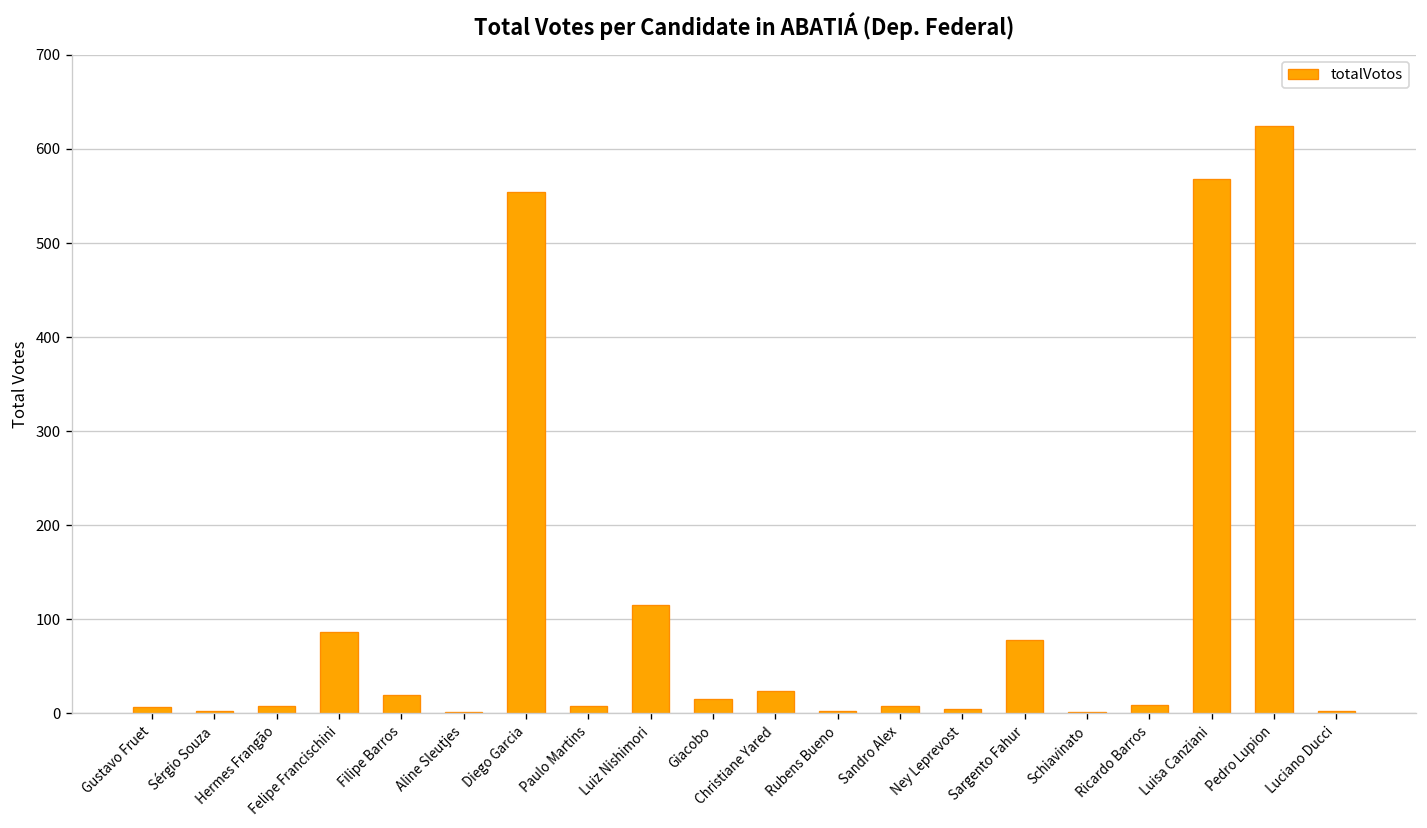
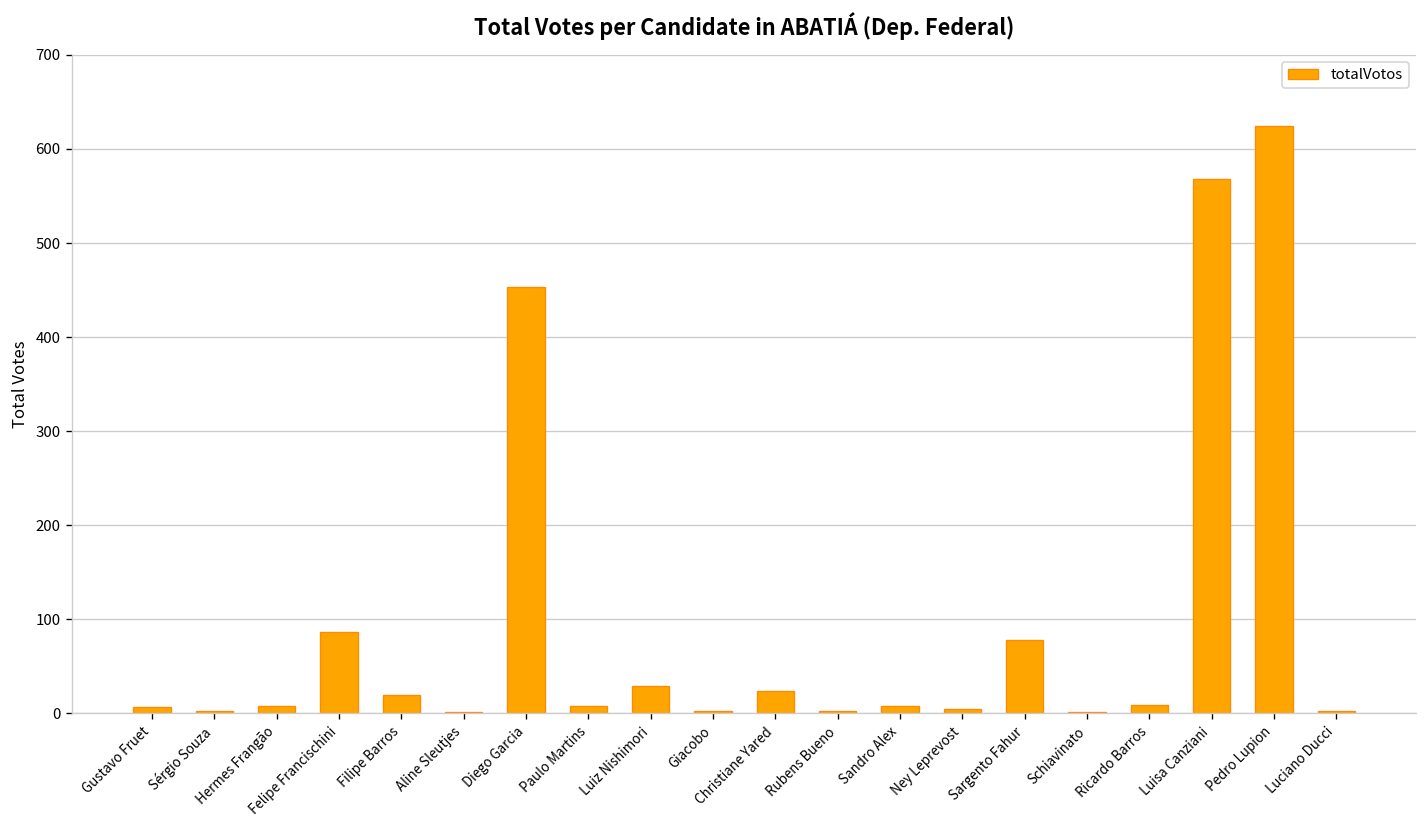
Diego Garcia: 550 -> 450
Luiz Nishimori: 120 -> 30
Giacobo: 20 -> 0
